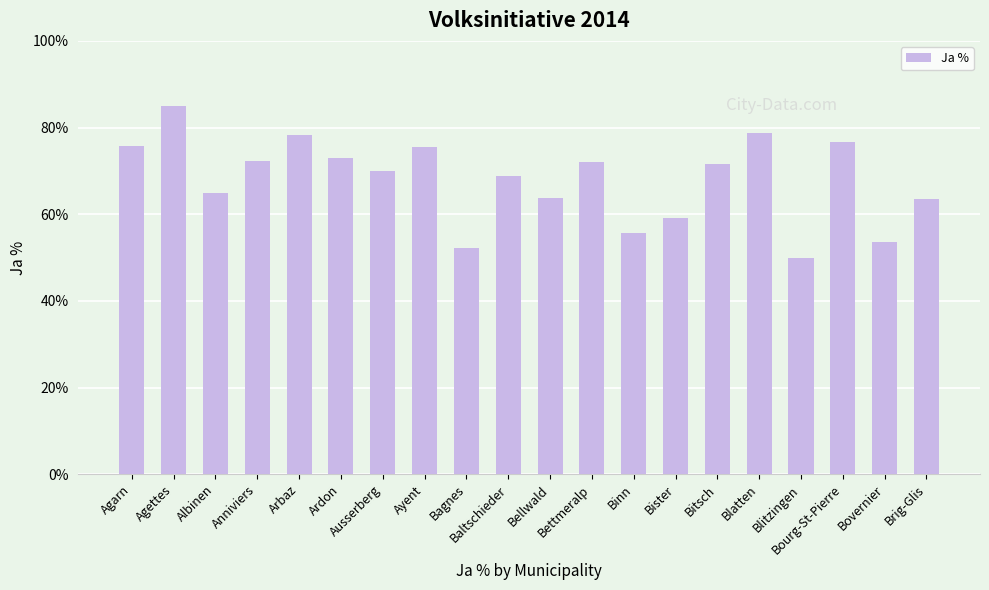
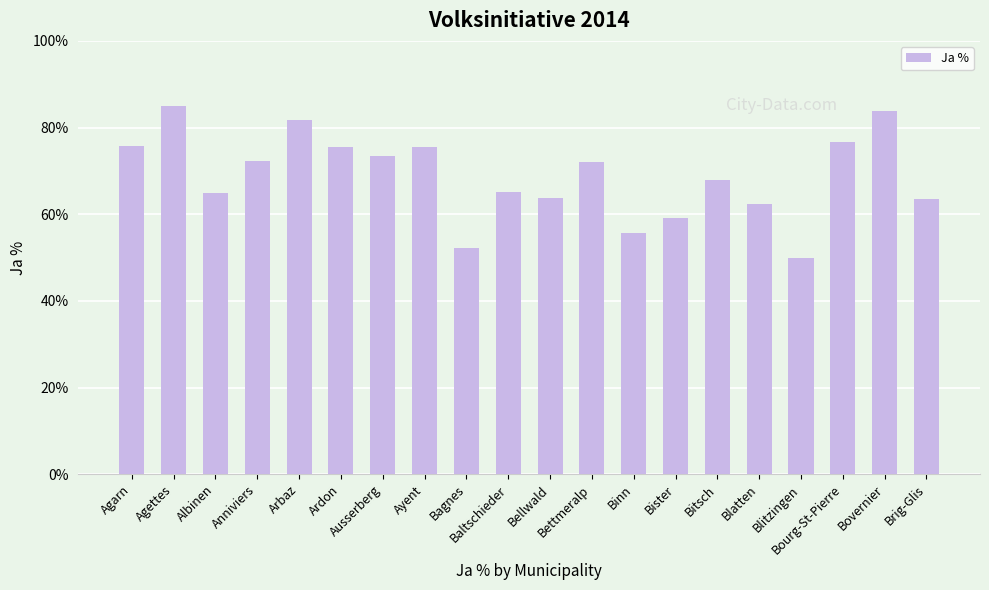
Arbaz: 78% -> 82%
Ardon: 73% -> 75%
Ausserberg: 70% -> 73%
Baltschieder: 69% -> 65%
Bitsch: 72% -> 68%
Blatten: 79% -> 62%
Bovernier: 54% -> 84%
